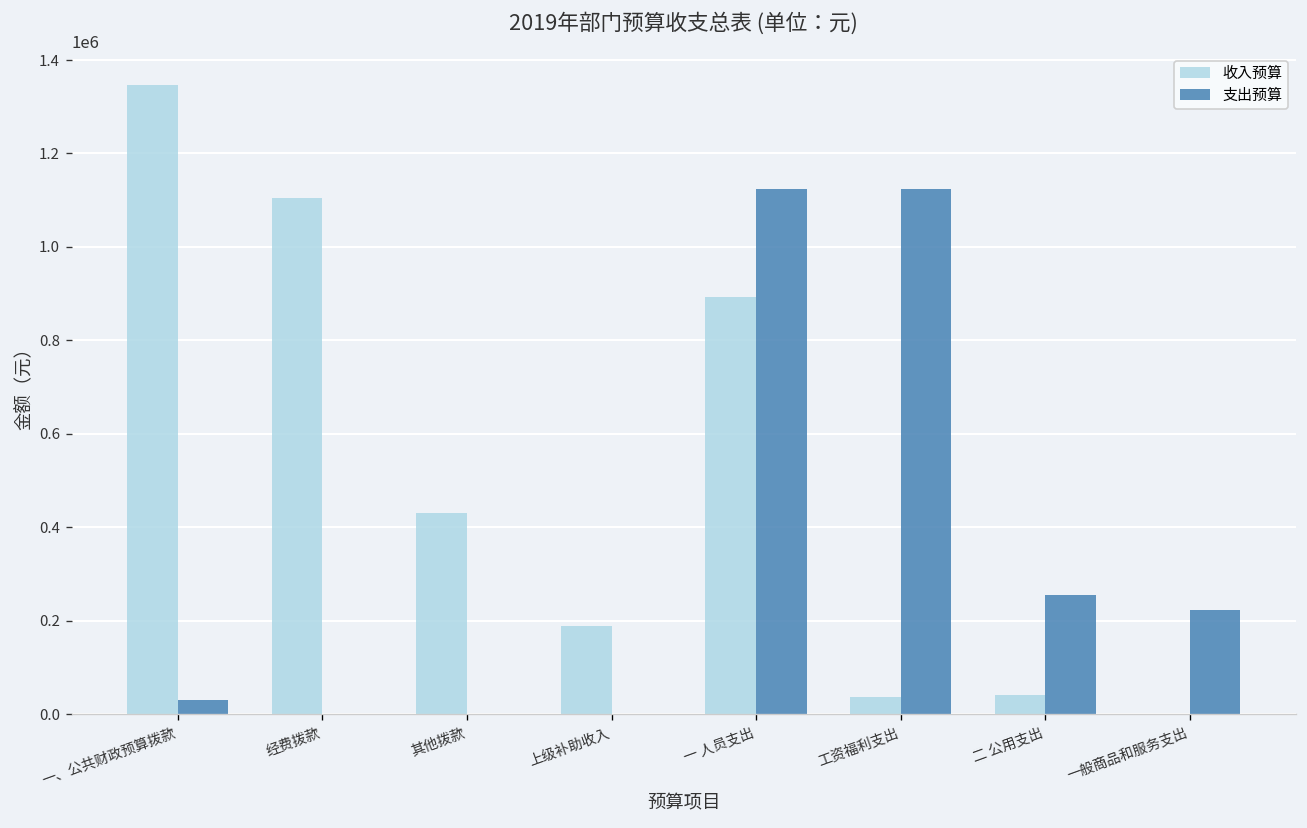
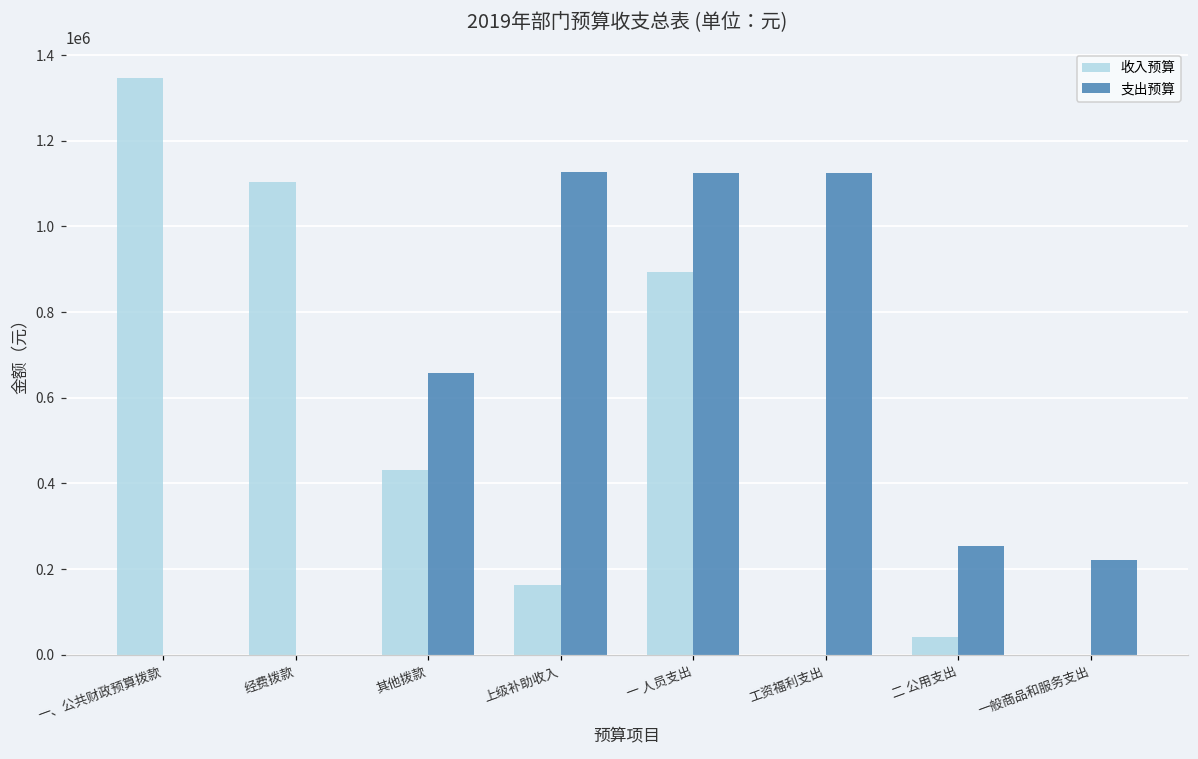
支出预算, 一、公共财政预算拨款: 30000 -> 0
支出预算, 其他拨款: 0 -> 660000
收入预算, 上级补助收入: 190000 -> 160000
支出预算, 上级补助收入: 0 -> 1130000
收入预算, 工资福利支出: 40000 -> 0
